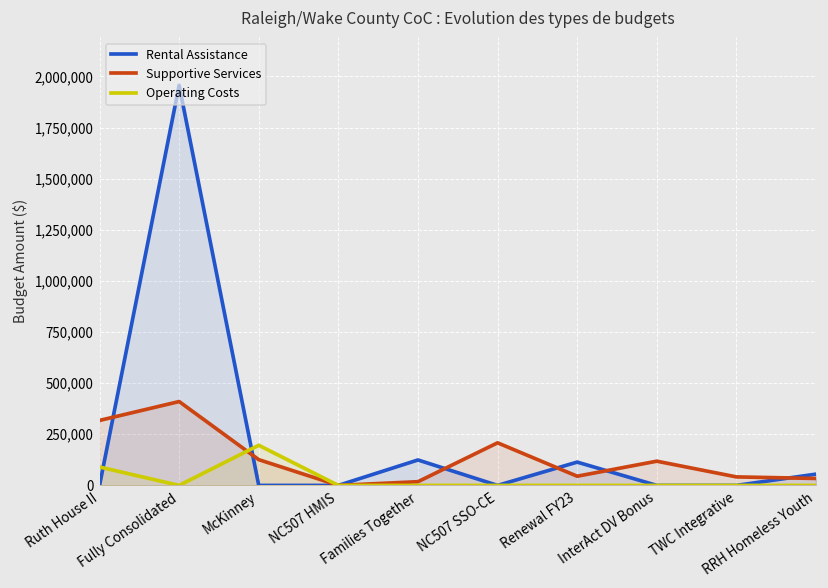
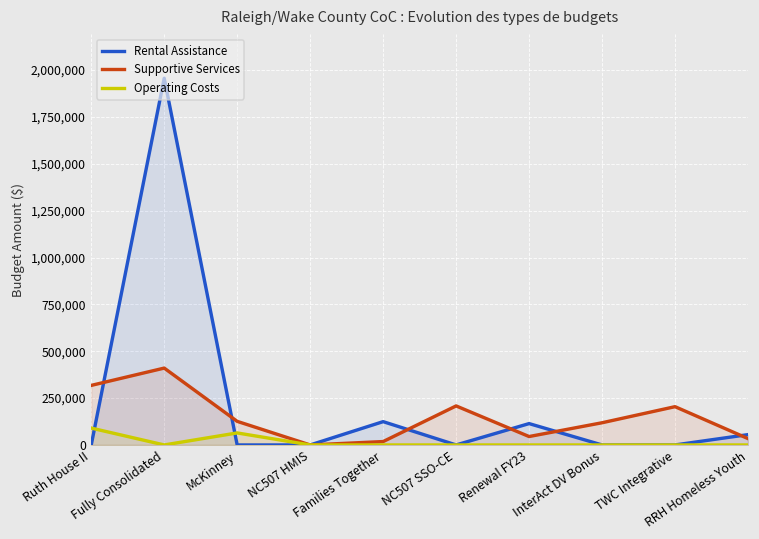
Operating Costs, McKinney: 200,000 -> 60,000
Supportive Services, TWC Integrative: 40,000 -> 200,000
